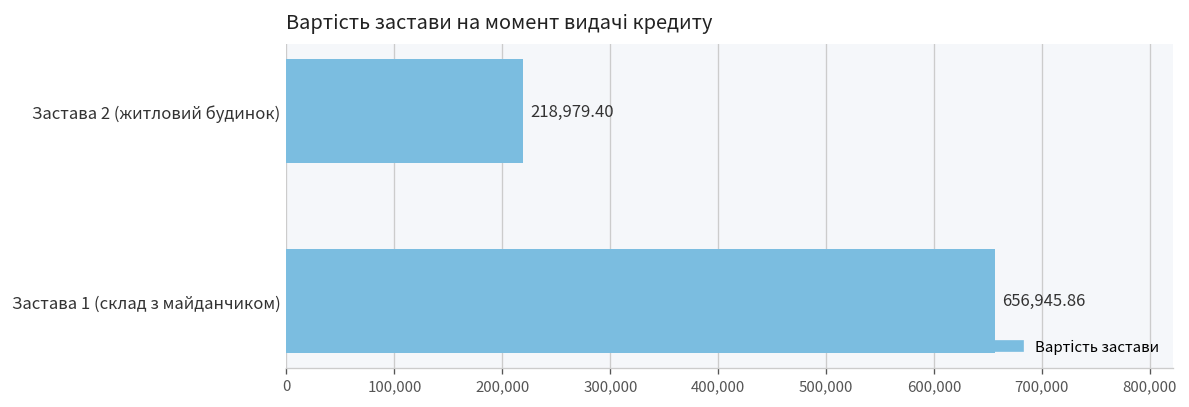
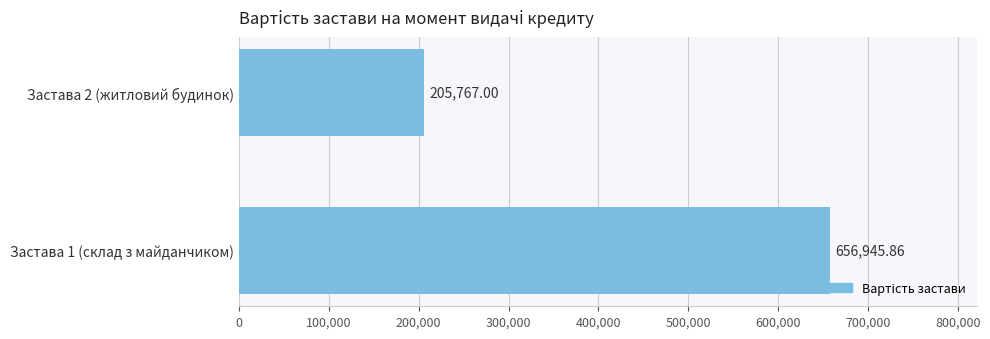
Застава 2 (житловий будинок): 218,979.40 -> 205,767.00
